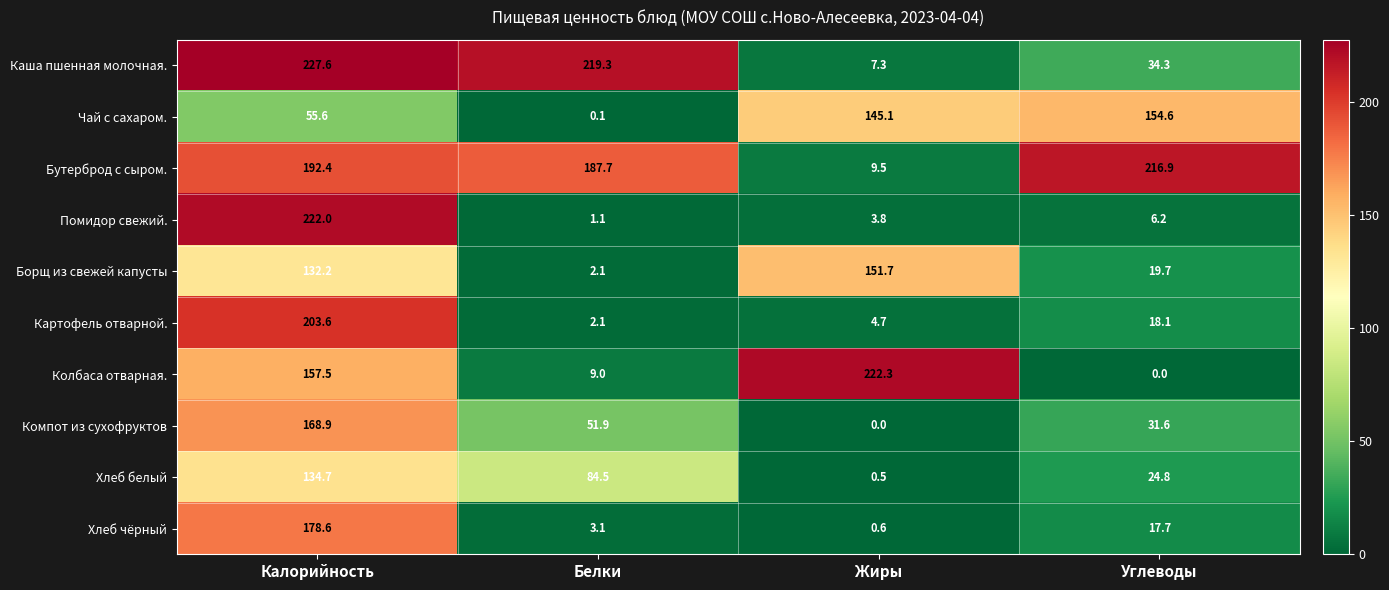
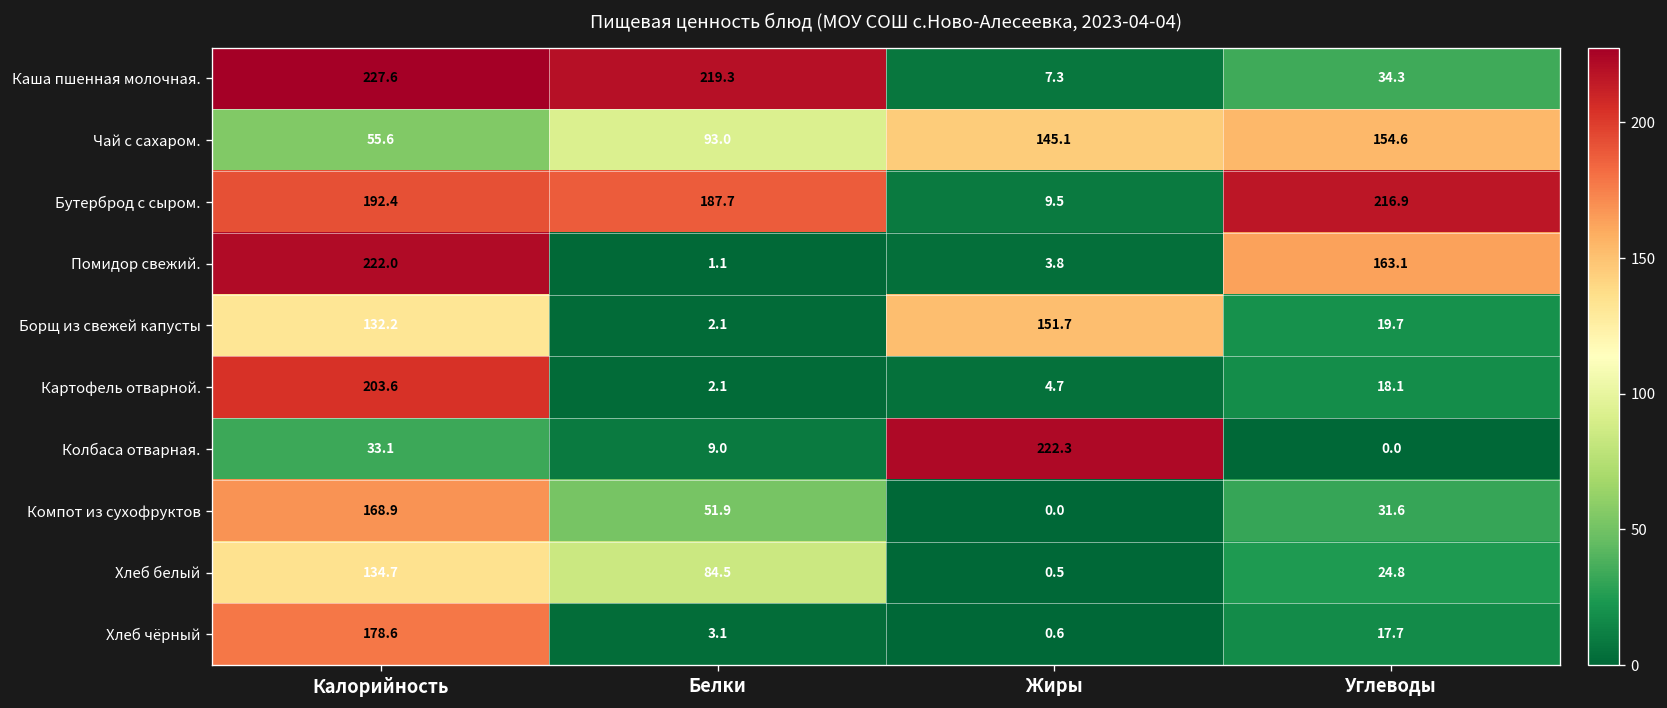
Чай с сахаром., Белки: 0.1 -> 93.0
Помидор свежий., Углеводы: 6.2 -> 163.1
Колбаса отварная., Калорийность: 157.5 -> 33.1
